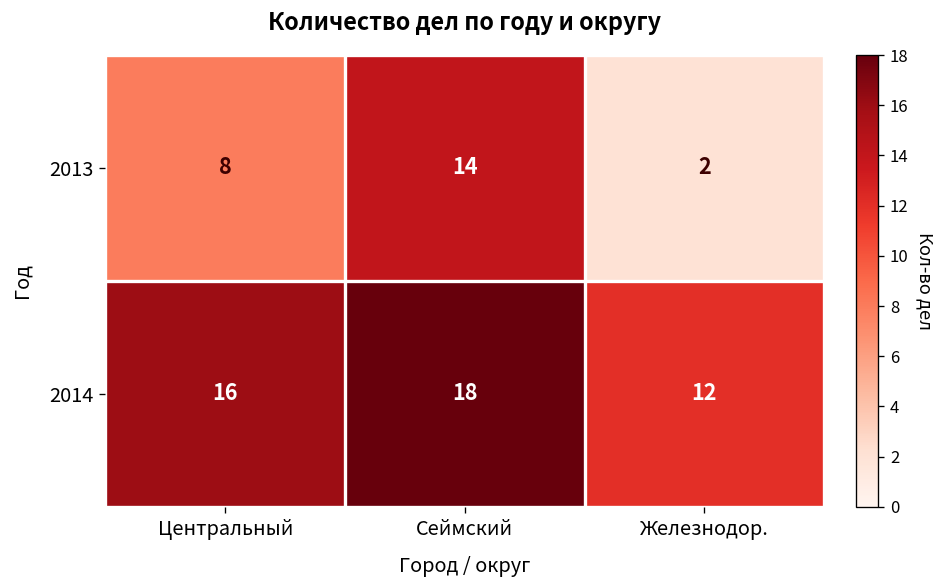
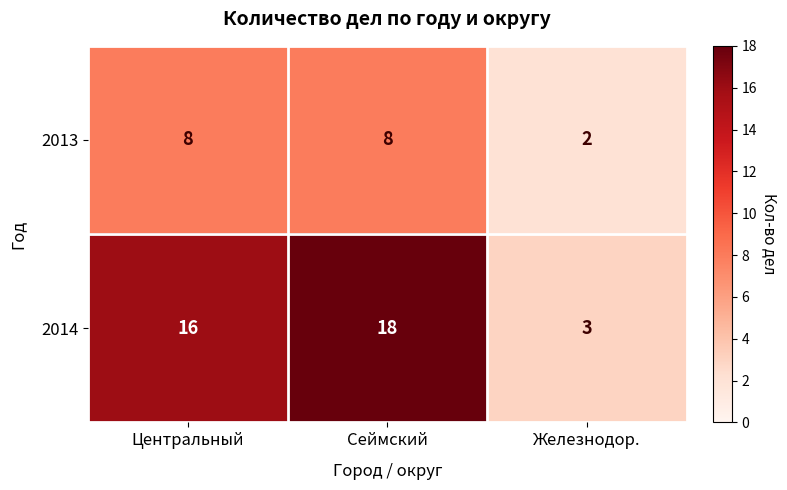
2013, Сеймский: 14 -> 8
2014, Железнодор.: 12 -> 3
